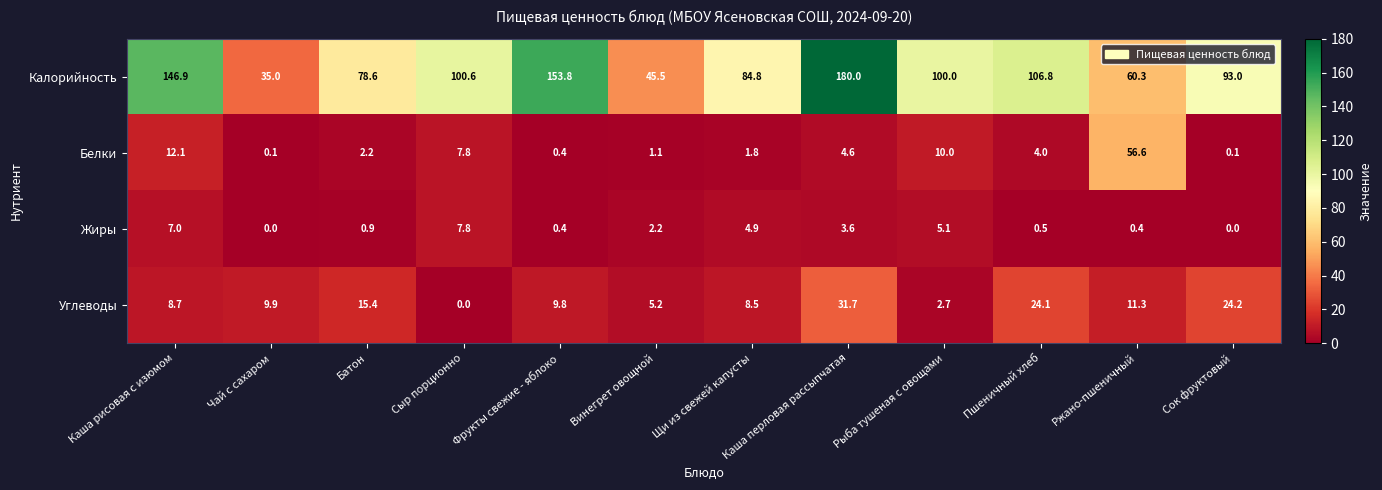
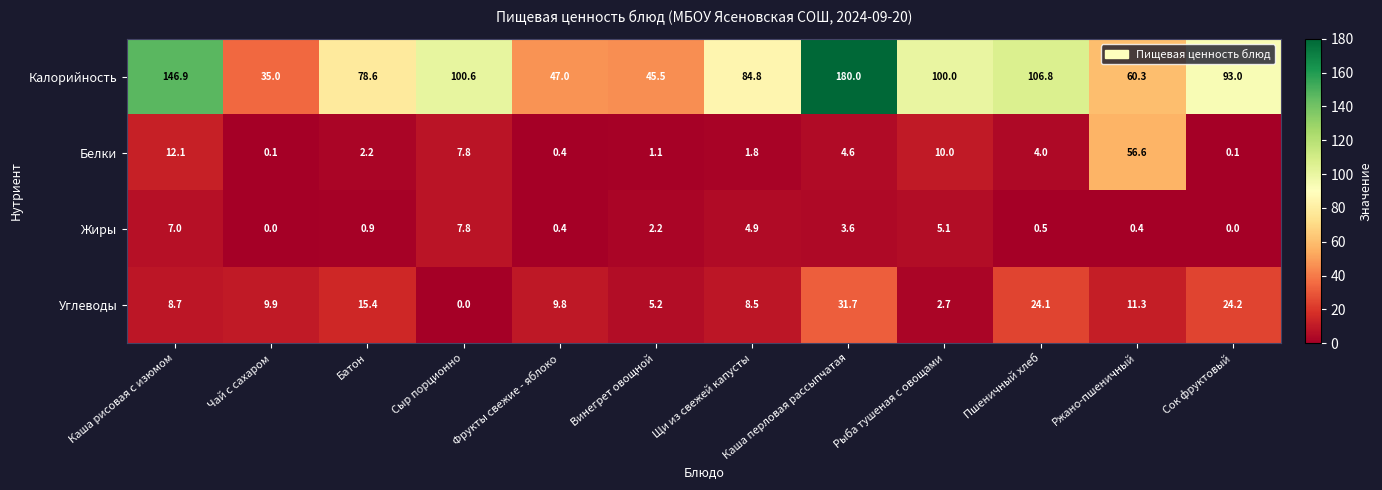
Калорийность, Фрукты свежие - яблоко: 153.8 -> 47.0
